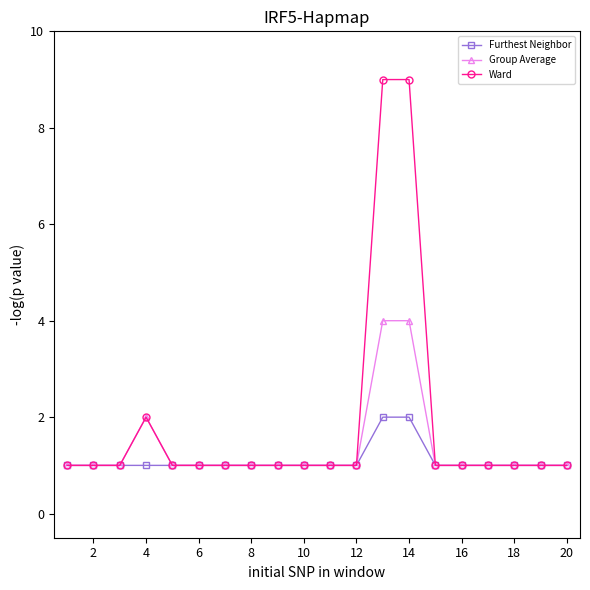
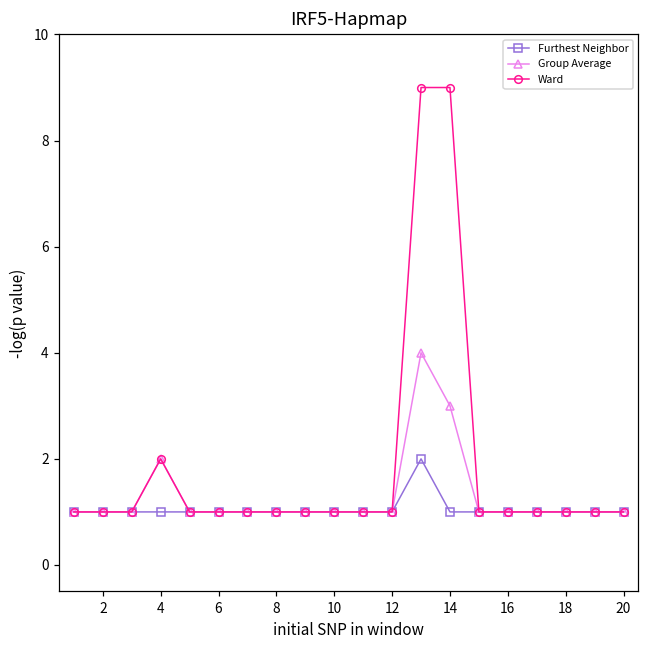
Furthest Neighbor, 14: 2 -> 1
Group Average, 14: 4 -> 3
